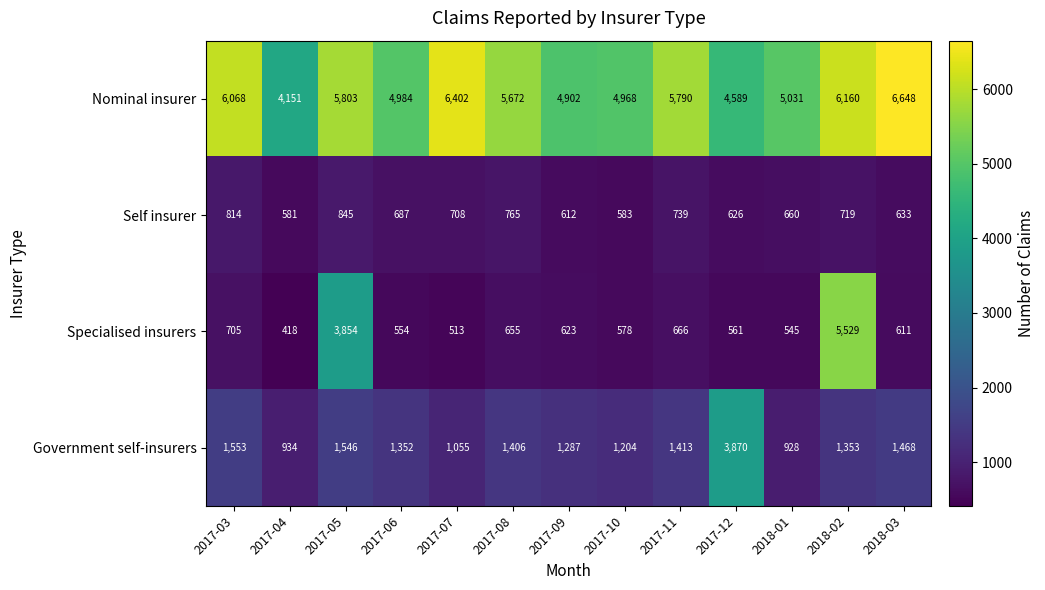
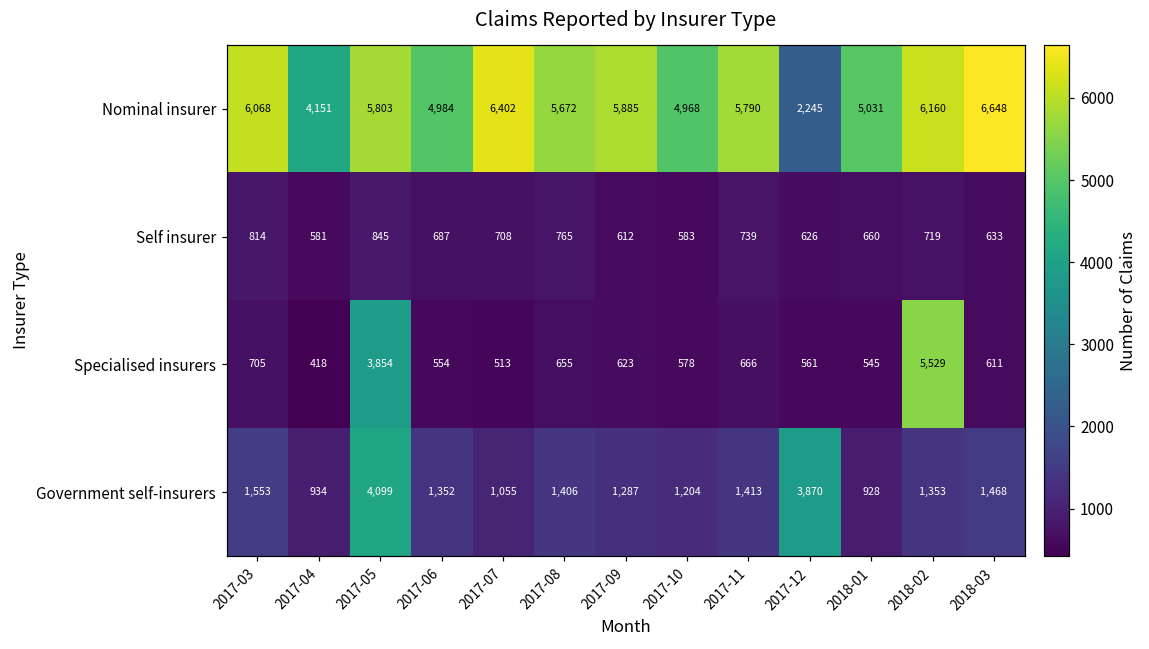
Nominal insurer, 2017-09: 4,902 -> 5,885
Nominal insurer, 2017-12: 4,589 -> 2,245
Government self-insurers, 2017-05: 1,546 -> 4,099
